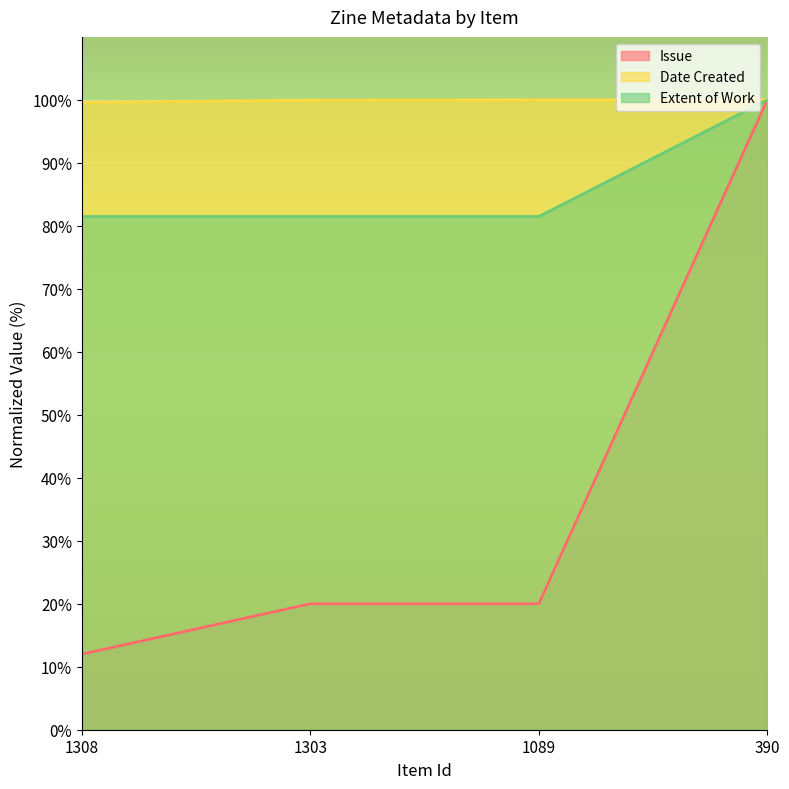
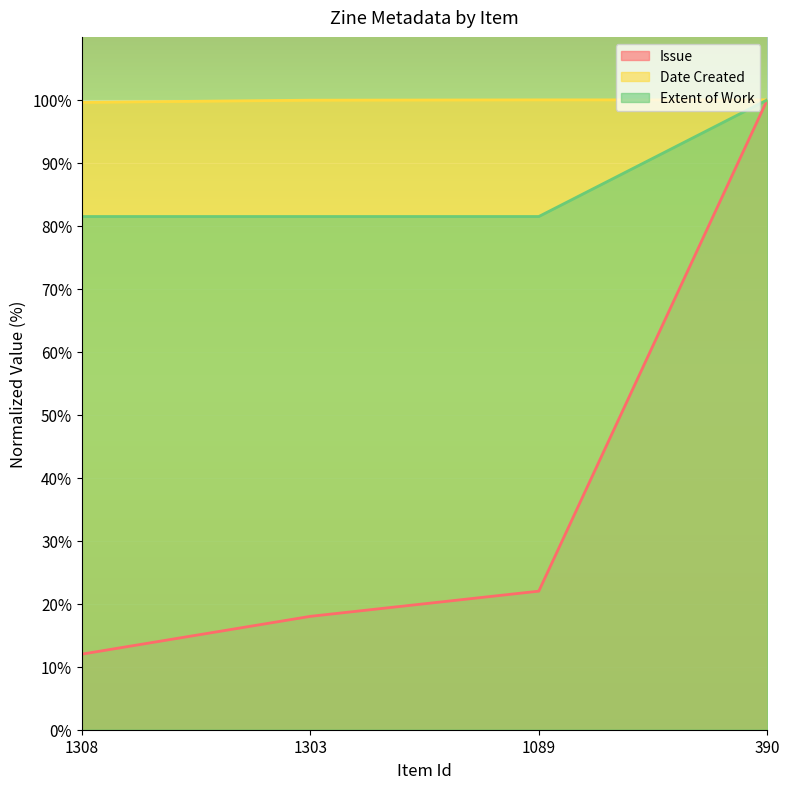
Issue, 1303: 20% -> 18%
Issue, 1089: 20% -> 22%
